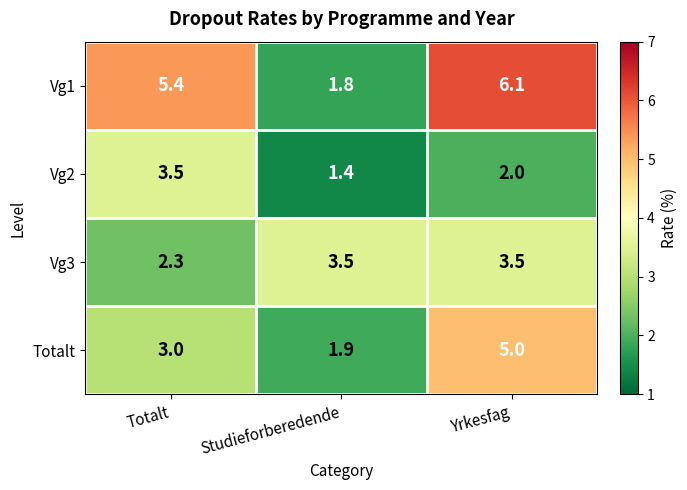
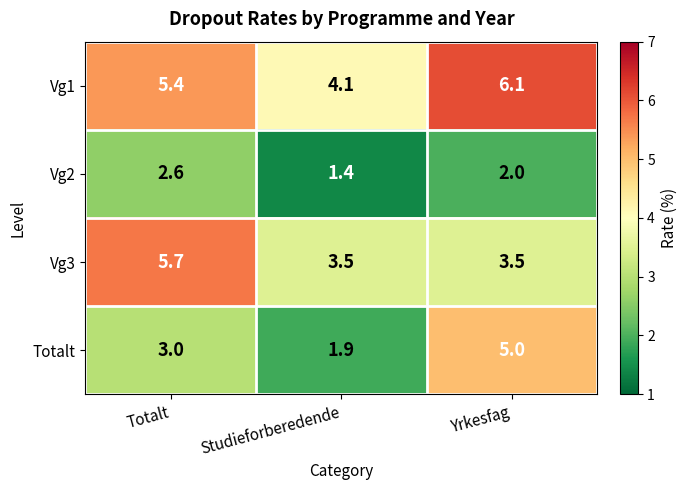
Vg1, Studieforberedende: 1.8 -> 4.1
Vg2, Totalt: 3.5 -> 2.6
Vg3, Totalt: 2.3 -> 5.7
